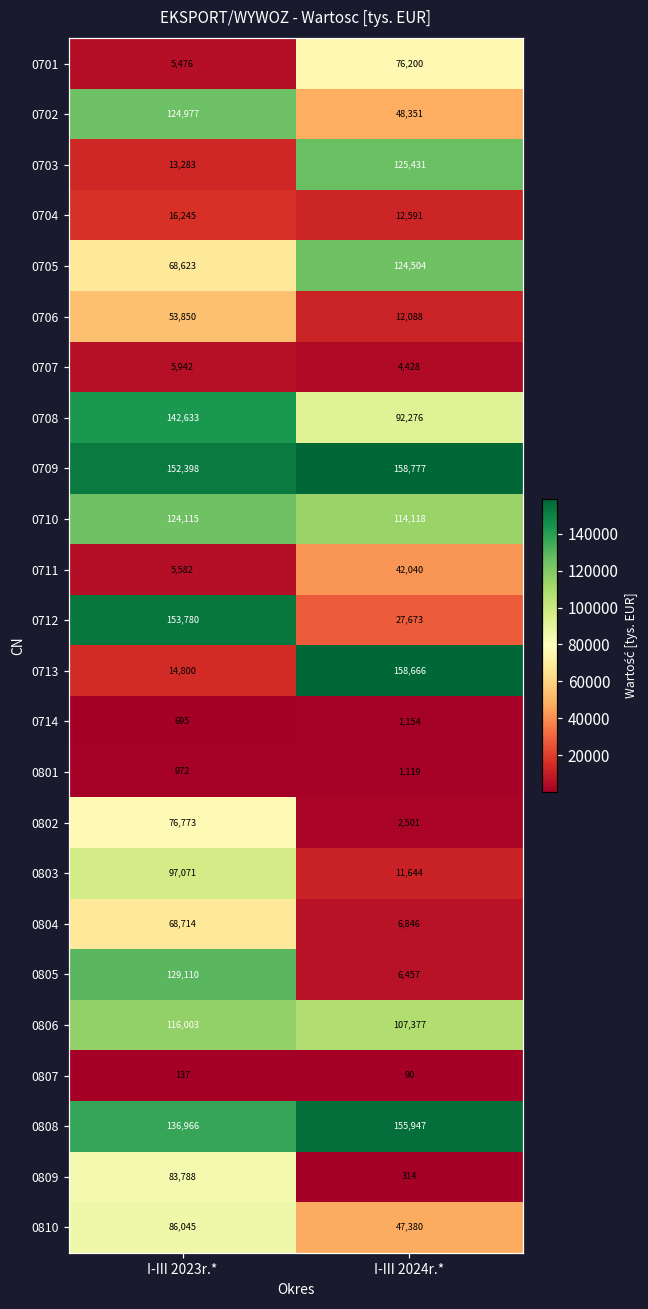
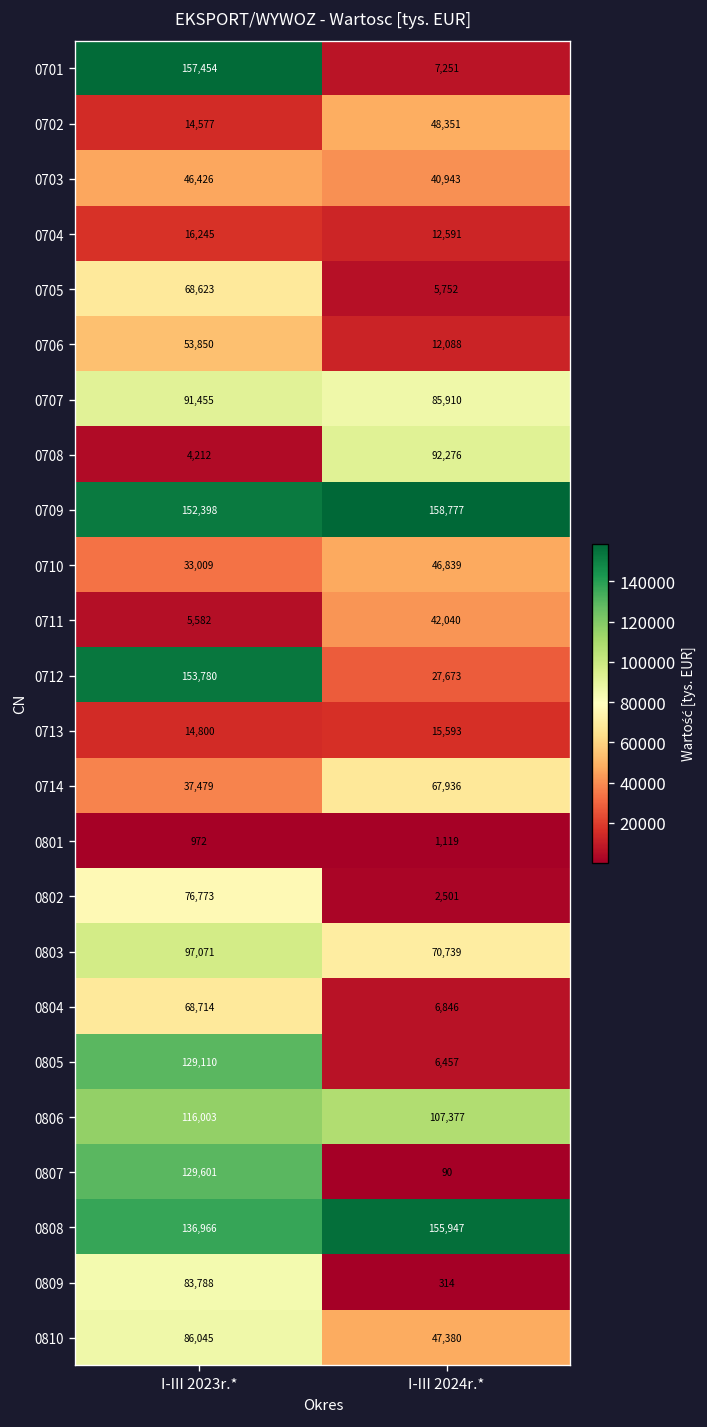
0701, I-III 2023r.*: 5,476 -> 157,454
0701, I-III 2024r.*: 76,200 -> 7,251
0702, I-III 2023r.*: 124,977 -> 14,577
0703, I-III 2023r.*: 13,283 -> 46,426
0703, I-III 2024r.*: 125,431 -> 40,943
0705, I-III 2024r.*: 124,504 -> 5,752
0707, I-III 2023r.*: 5,942 -> 91,455
0707, I-III 2024r.*: 4,428 -> 85,910
0708, I-III 2023r.*: 142,633 -> 4,212
0710, I-III 2023r.*: 124,115 -> 33,009
0710, I-III 2024r.*: 114,118 -> 46,839
0713, I-III 2024r.*: 158,666 -> 15,593
0714, I-III 2023r.*: 695 -> 37,479
0714, I-III 2024r.*: 1,154 -> 67,936
0803, I-III 2024r.*: 11,644 -> 70,739
0807, I-III 2023r.*: 137 -> 129,601
